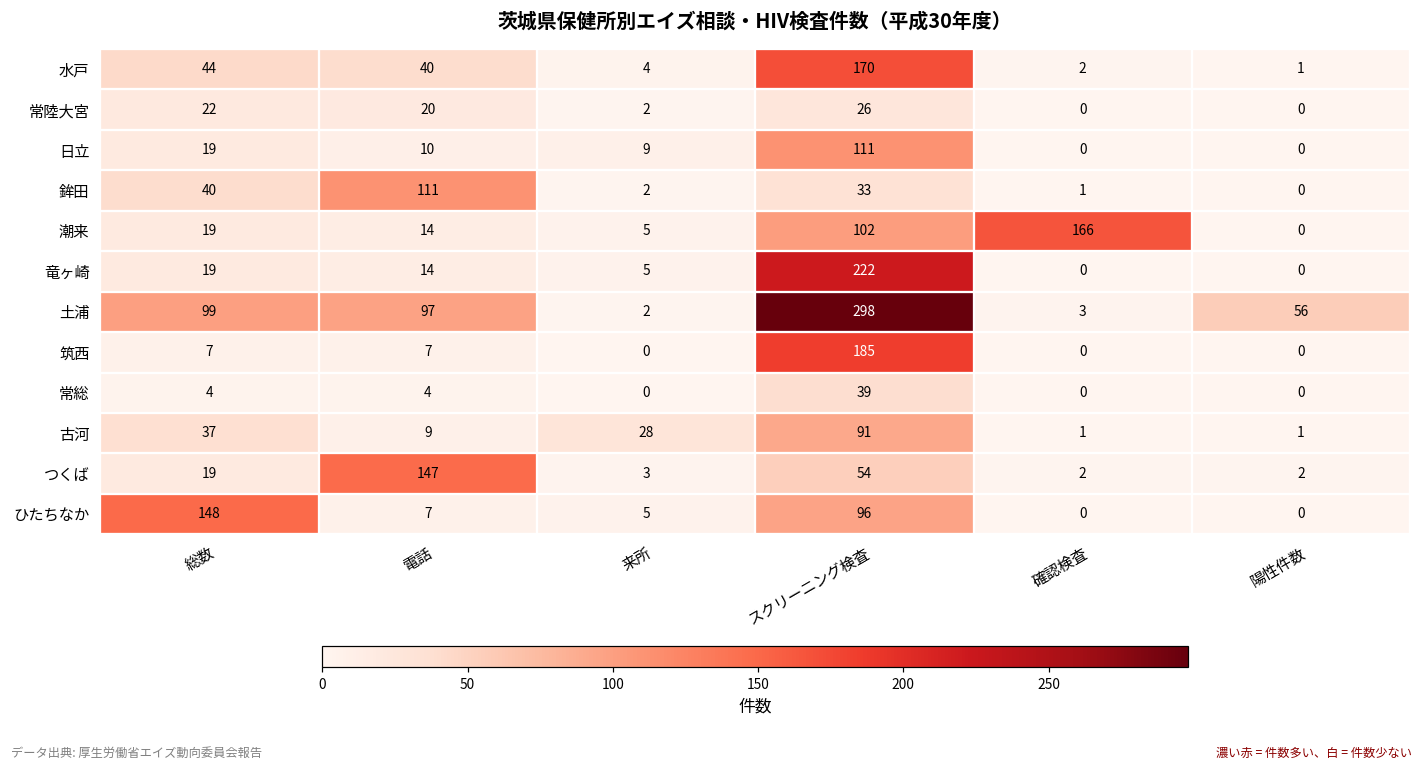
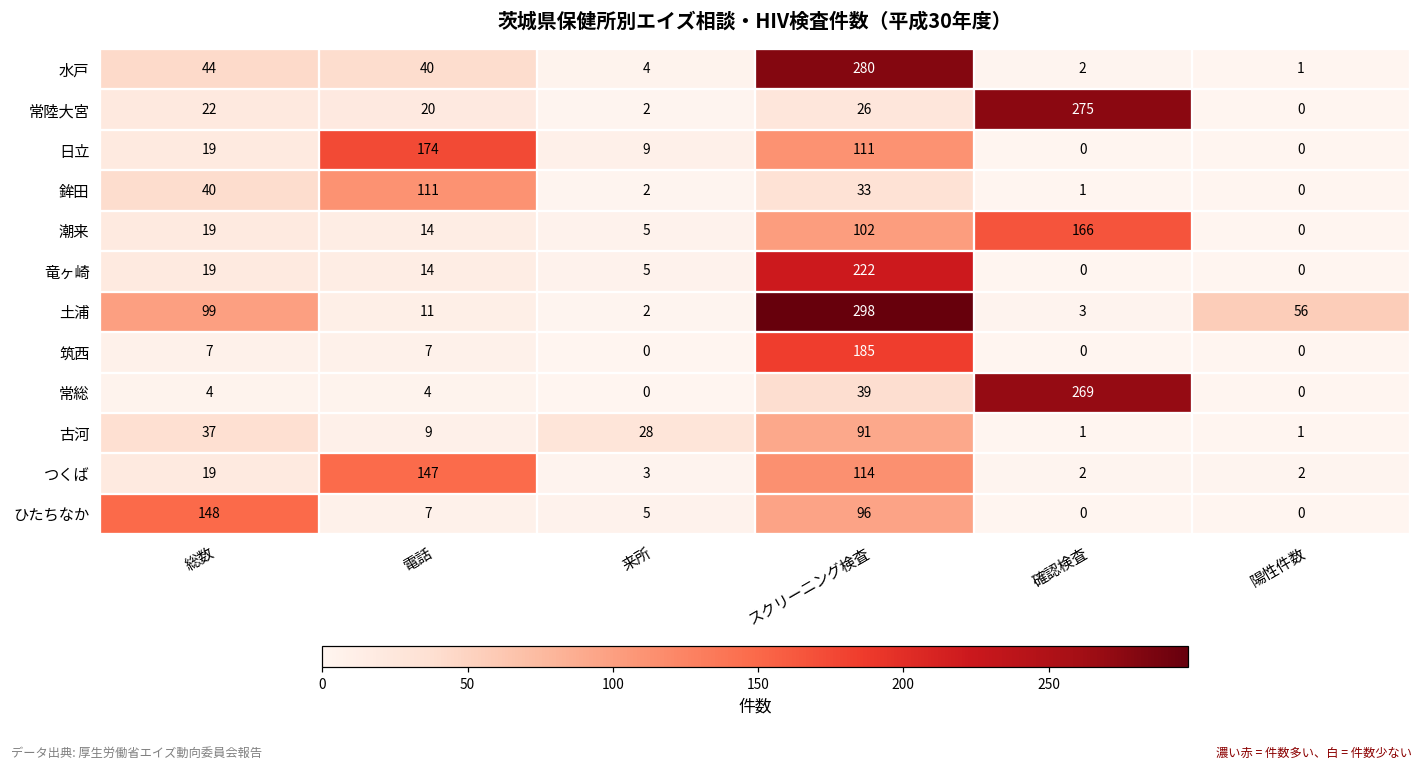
水戸, スクリーニング検査: 170 -> 280
常陸大宮, 確認検査: 0 -> 275
日立, 電話: 10 -> 174
土浦, 電話: 97 -> 11
常総, 確認検査: 0 -> 269
つくば, スクリーニング検査: 54 -> 114
